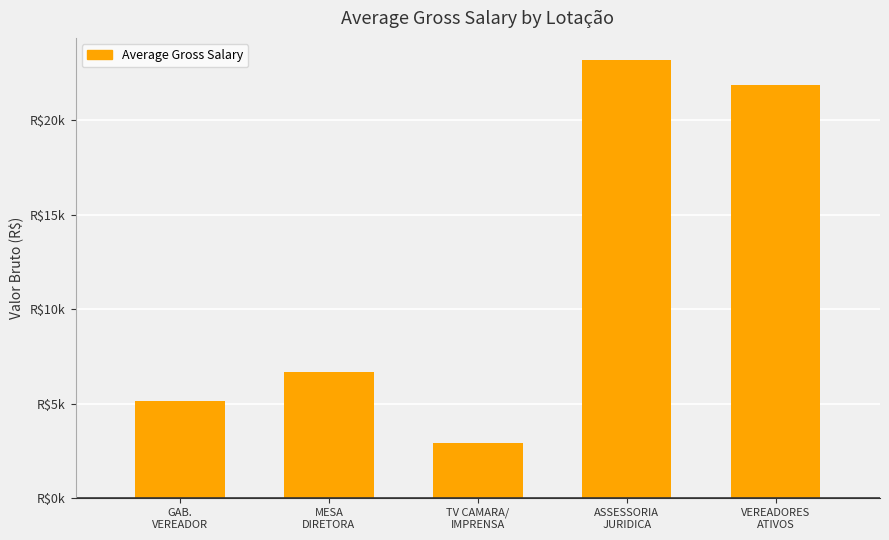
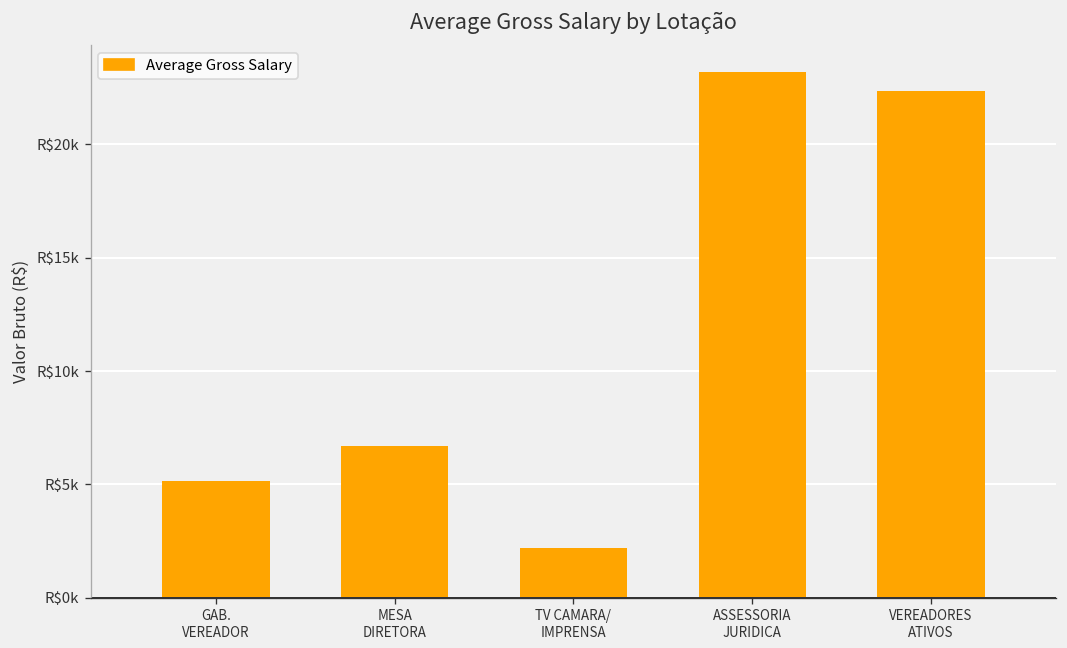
TV CAMARA/ IMPRENSA: R$2900 -> R$2200
VEREADORES ATIVOS: R$21900 -> R$22300
